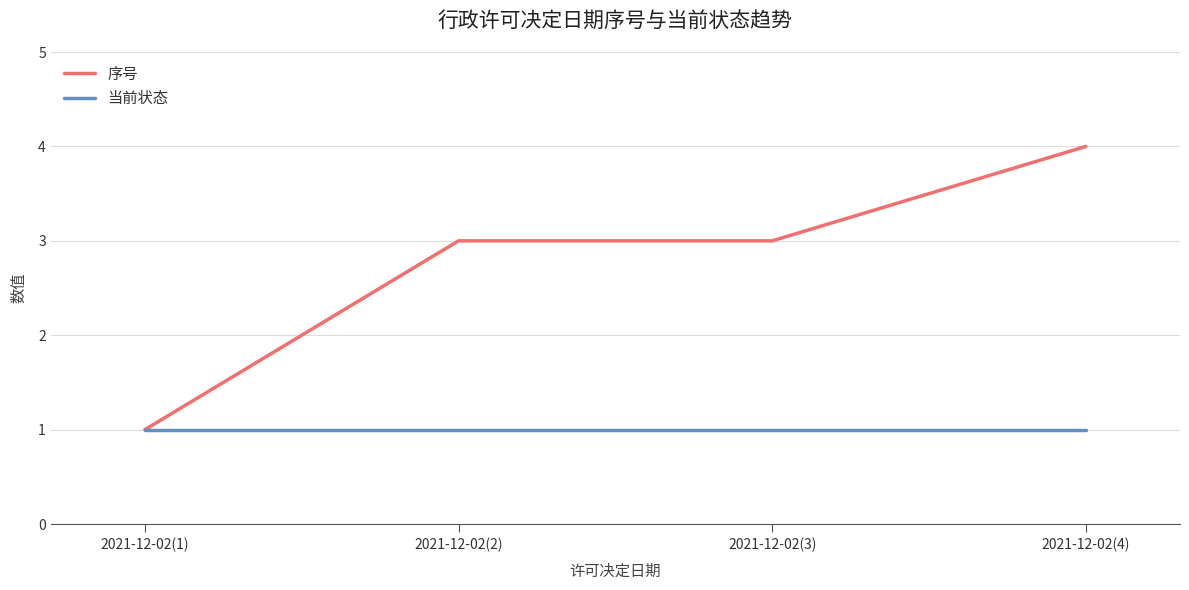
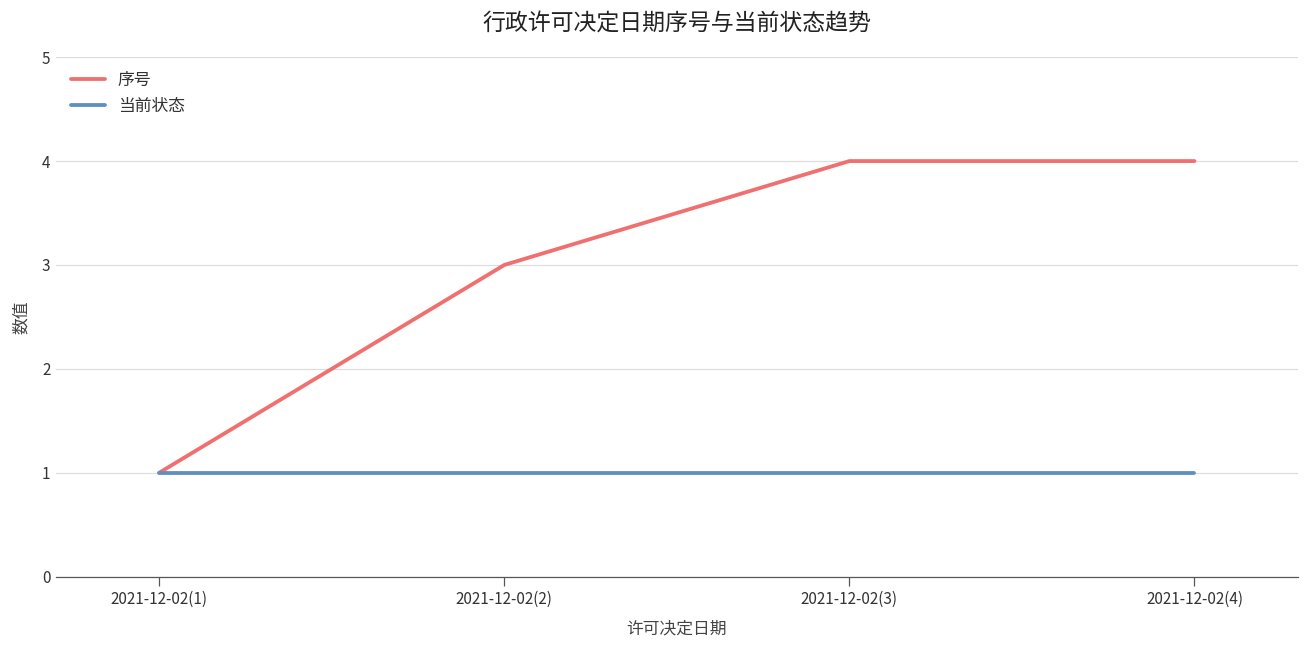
序号, 2021-12-02(3): 3 -> 4
